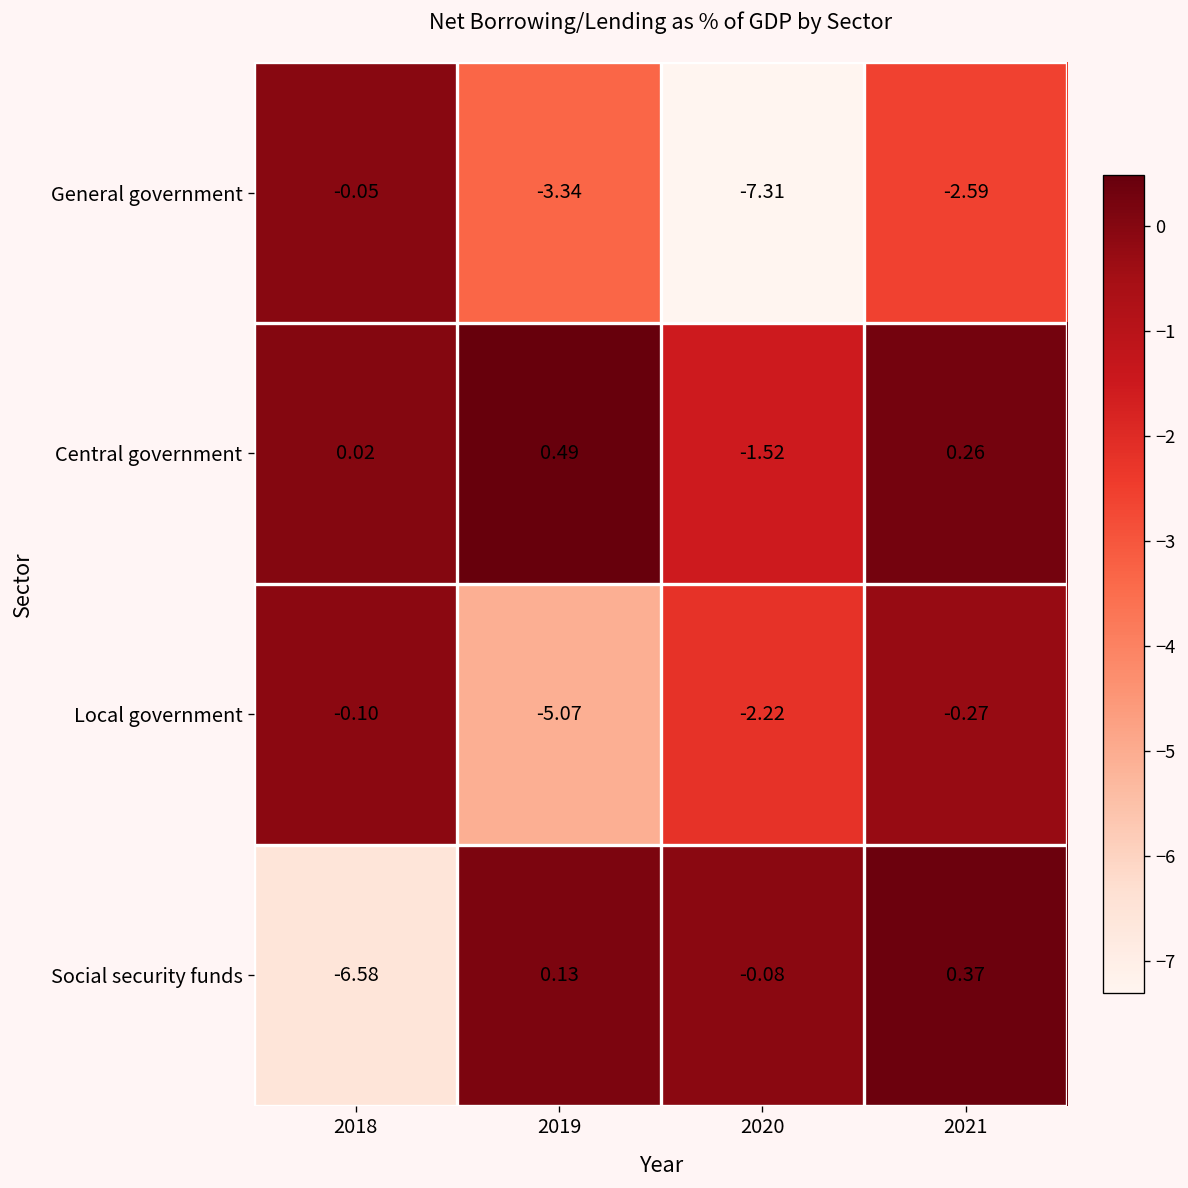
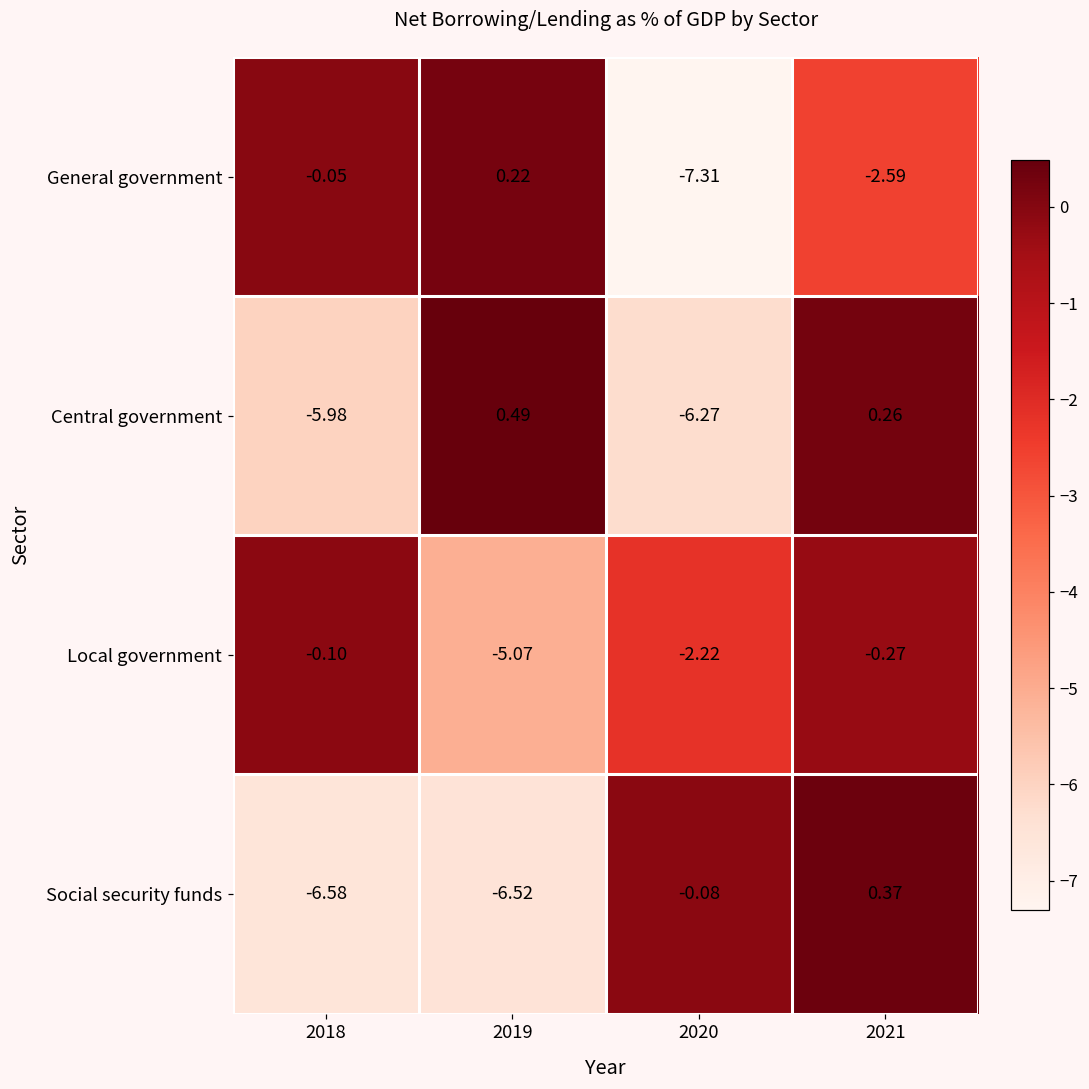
General government, 2019: -3.34 -> 0.22
Central government, 2018: 0.02 -> -5.98
Central government, 2020: -1.52 -> -6.27
Social security funds, 2019: 0.13 -> -6.52
